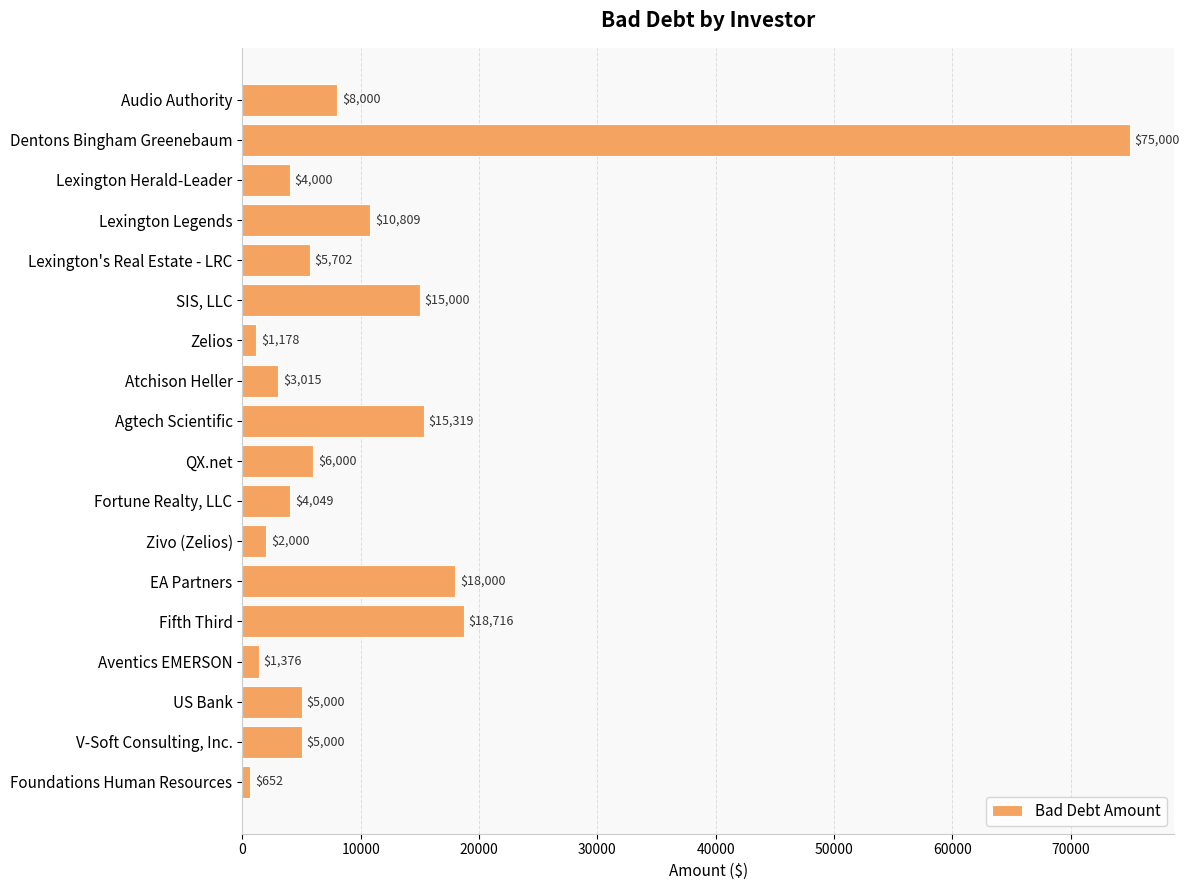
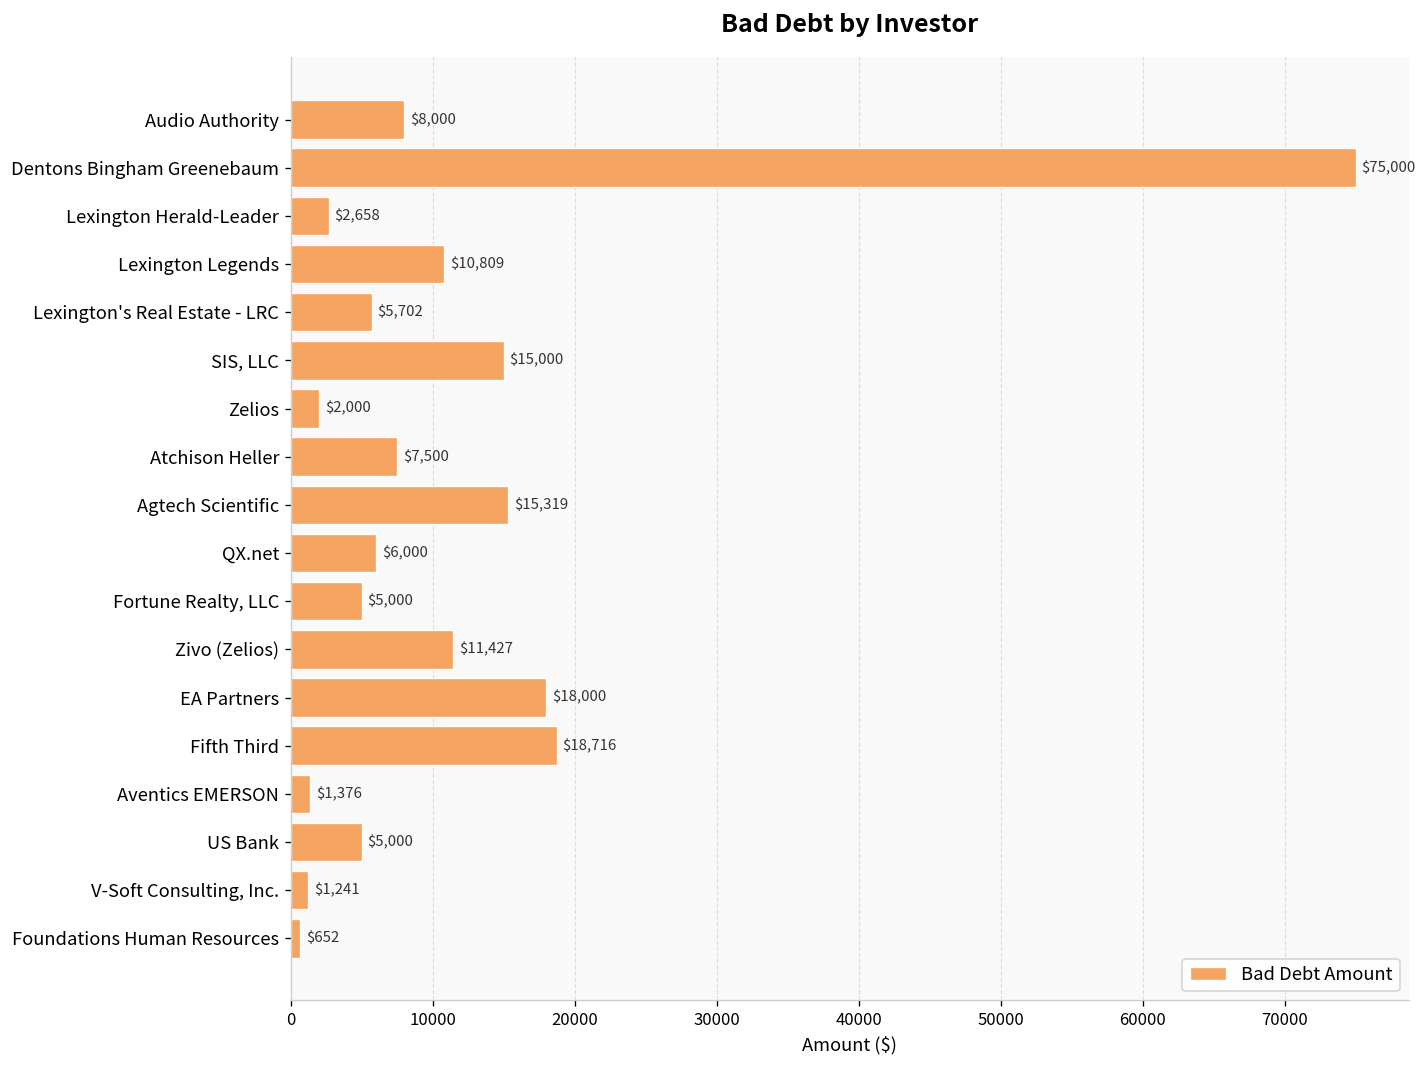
Lexington Herald-Leader: $4,000 -> $2,658
Zelios: $1,178 -> $2,000
Atchison Heller: $3,015 -> $7,500
Fortune Realty, LLC: $4,049 -> $5,000
Zivo (Zelios): $2,000 -> $11,427
V-Soft Consulting, Inc.: $5,000 -> $1,241
